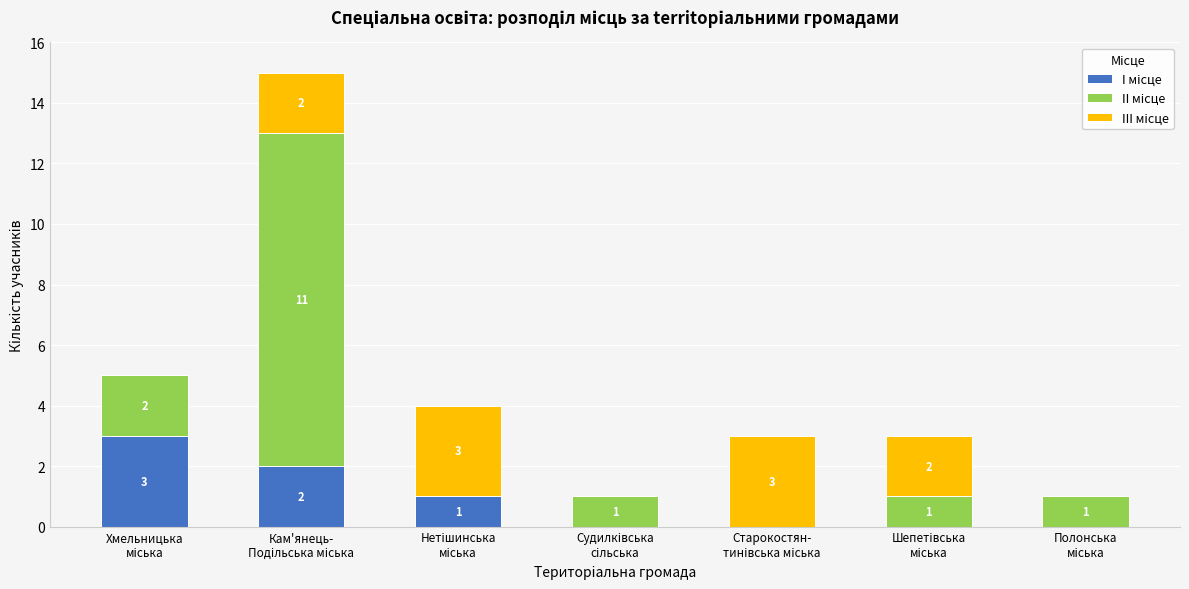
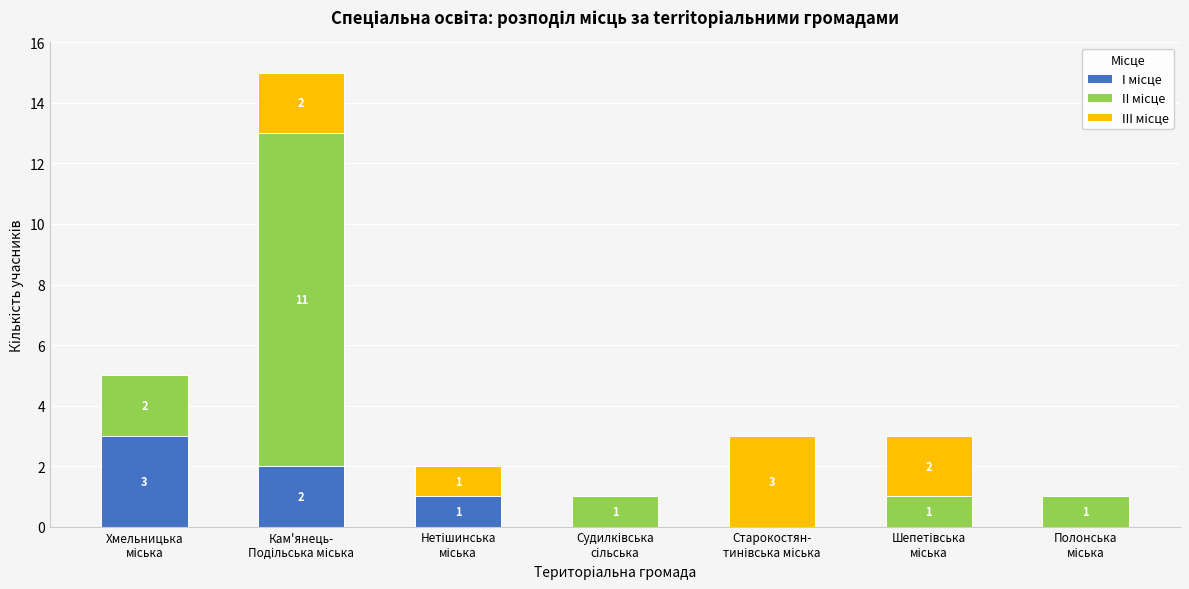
ІІІ місце, Нетішинська міська: 3 -> 1
